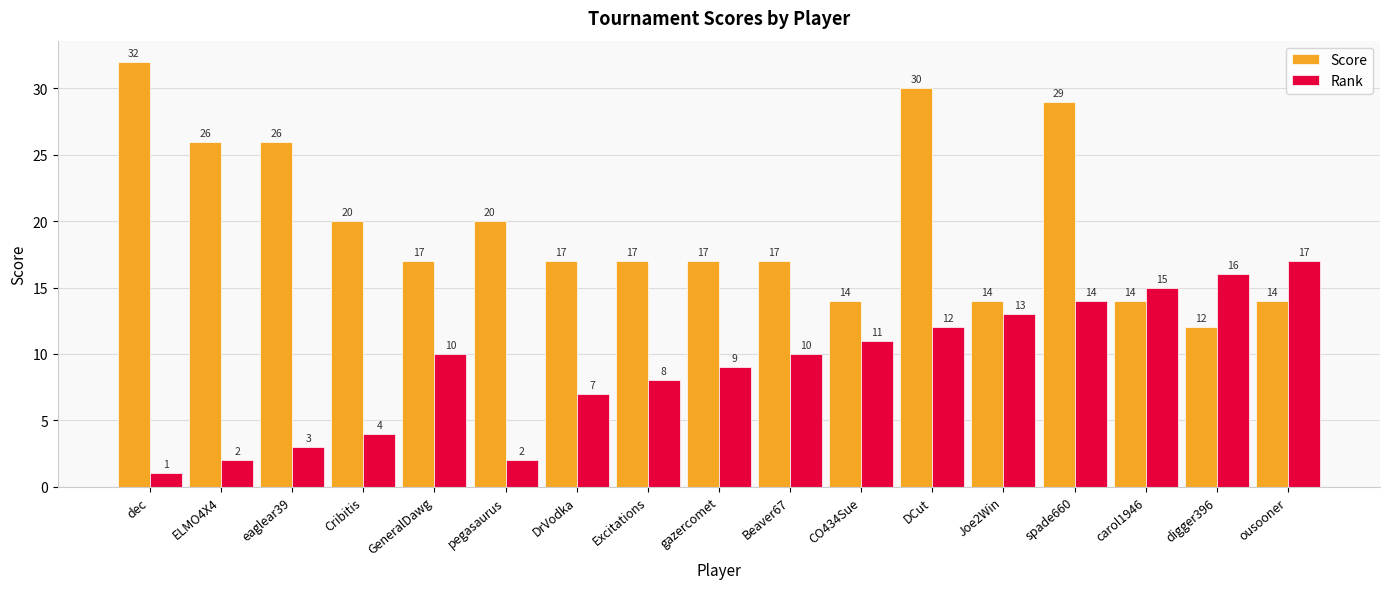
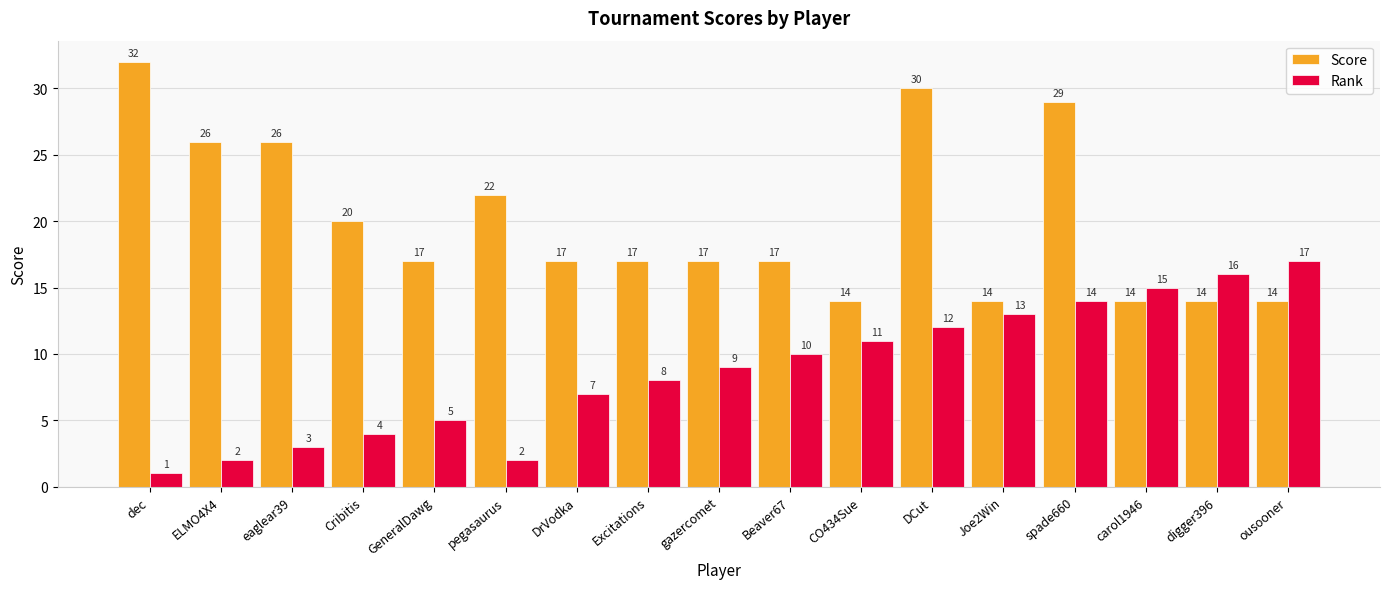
Rank, GeneralDawg: 10 -> 5
Score, pegasaurus: 20 -> 22
Score, digger396: 12 -> 14
